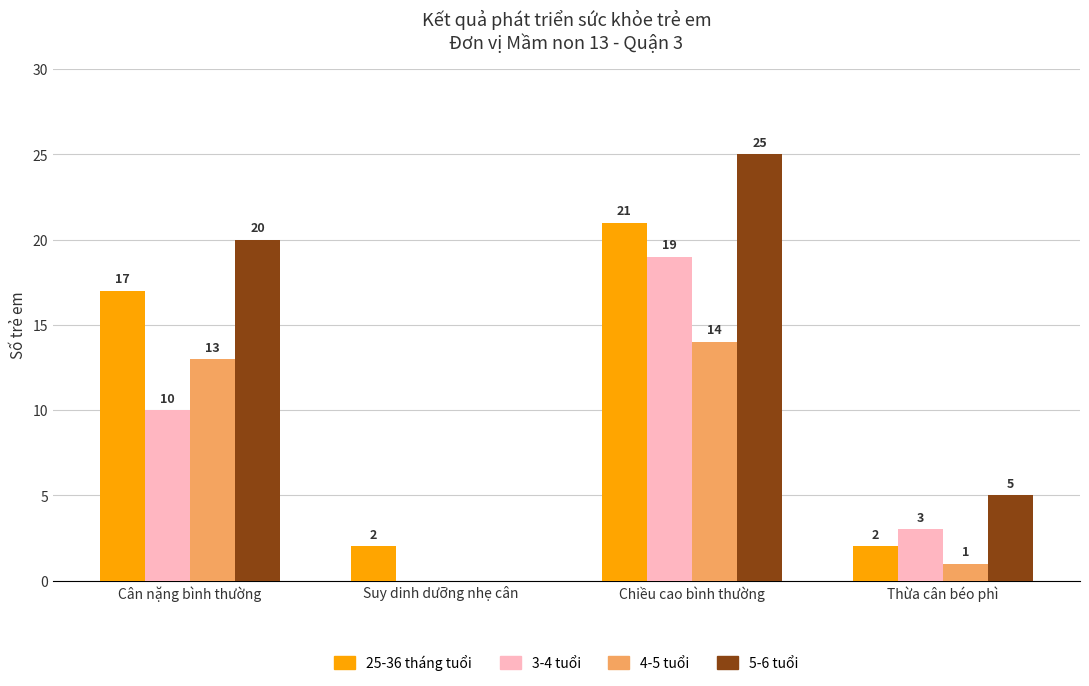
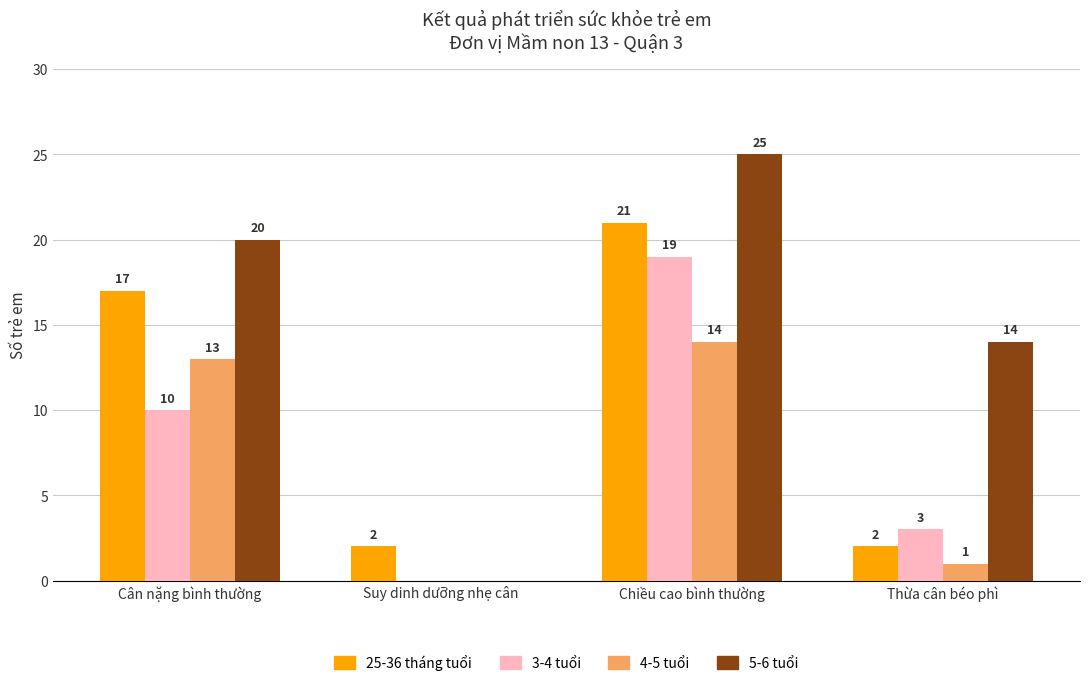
5-6 tuổi, Thừa cân béo phì: 5 -> 14
